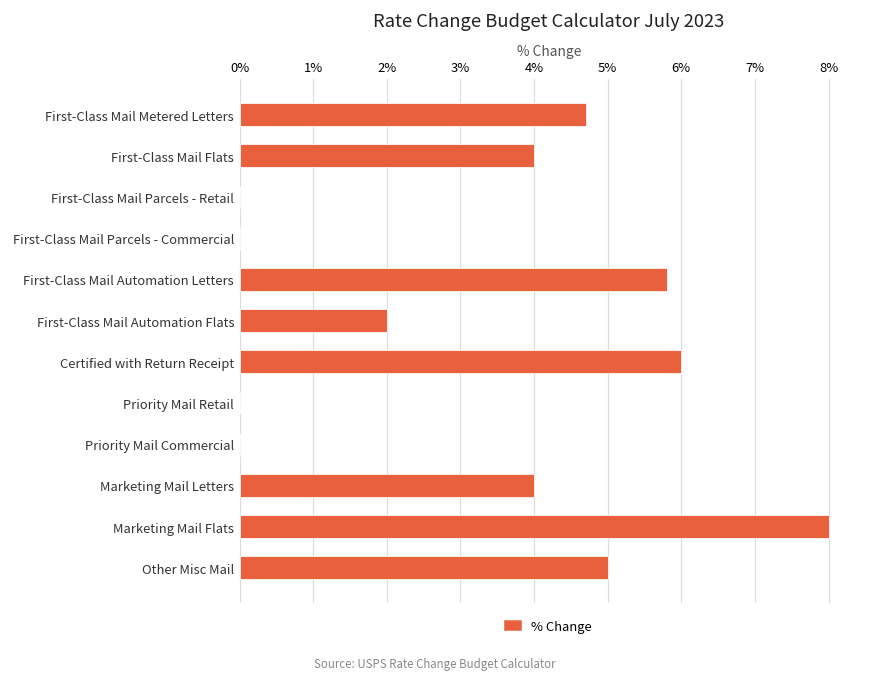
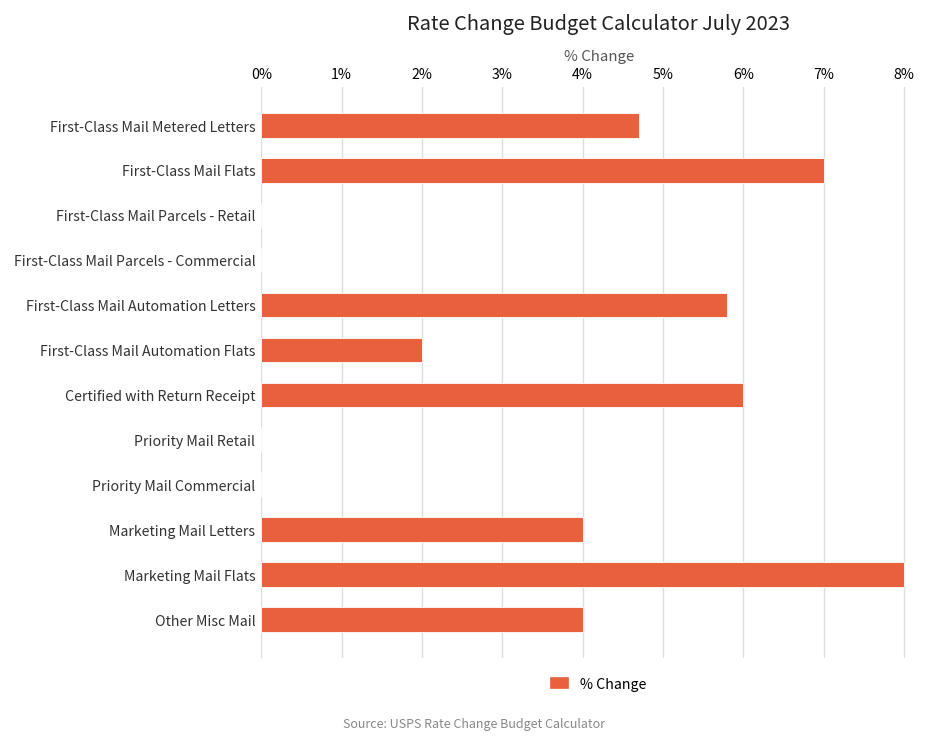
First-Class Mail Flats: 4.0% -> 7.0%
Other Misc Mail: 5.0% -> 4.0%
